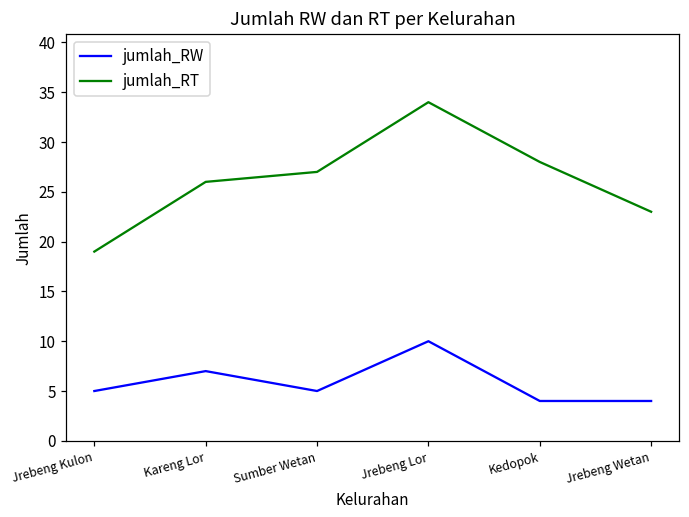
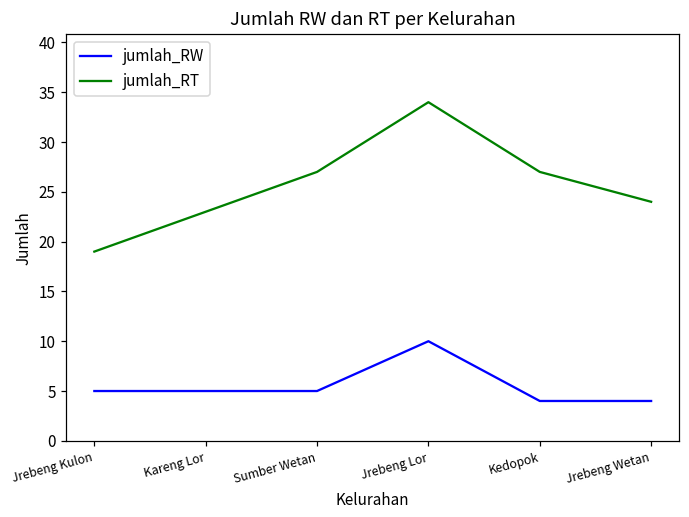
jumlah_RW, Kareng Lor: 7 -> 5
jumlah_RT, Kareng Lor: 26 -> 23
jumlah_RT, Kedopok: 28 -> 27
jumlah_RT, Jrebeng Wetan: 23 -> 24
